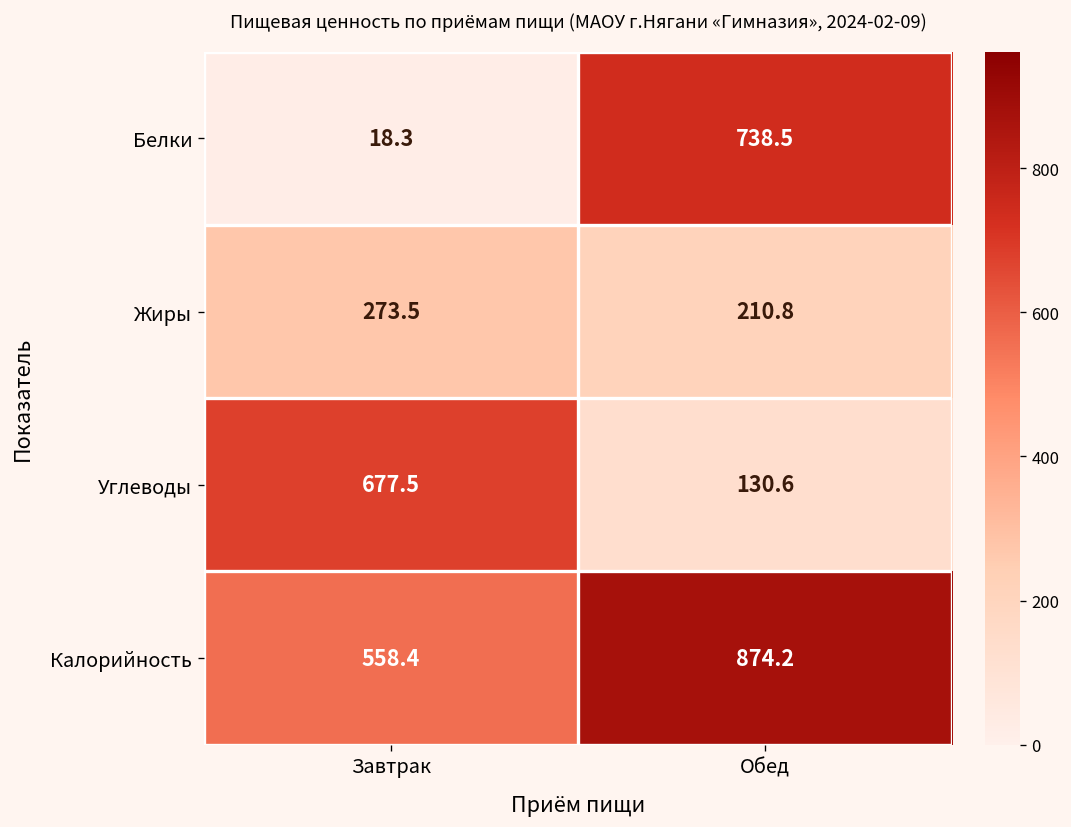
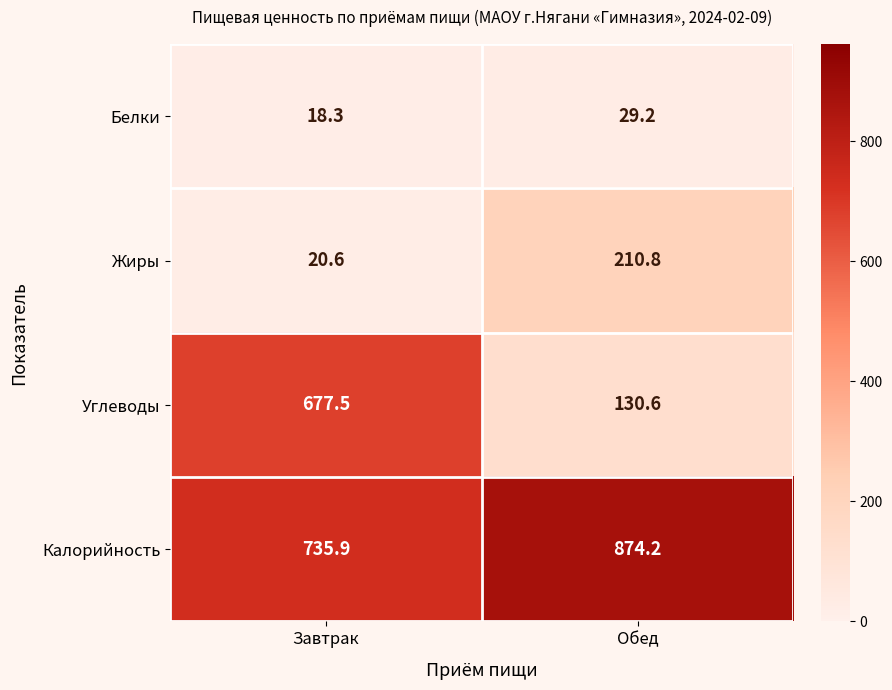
Белки, Обед: 738.5 -> 29.2
Жиры, Завтрак: 273.5 -> 20.6
Калорийность, Завтрак: 558.4 -> 735.9
